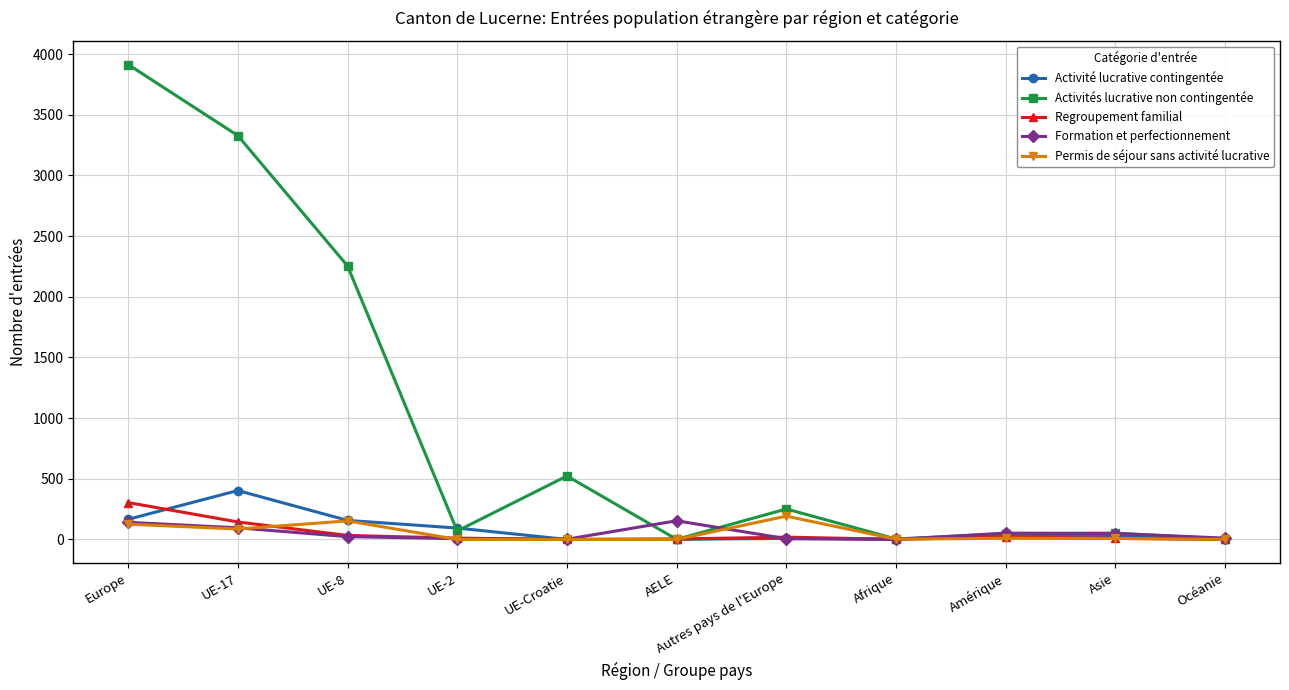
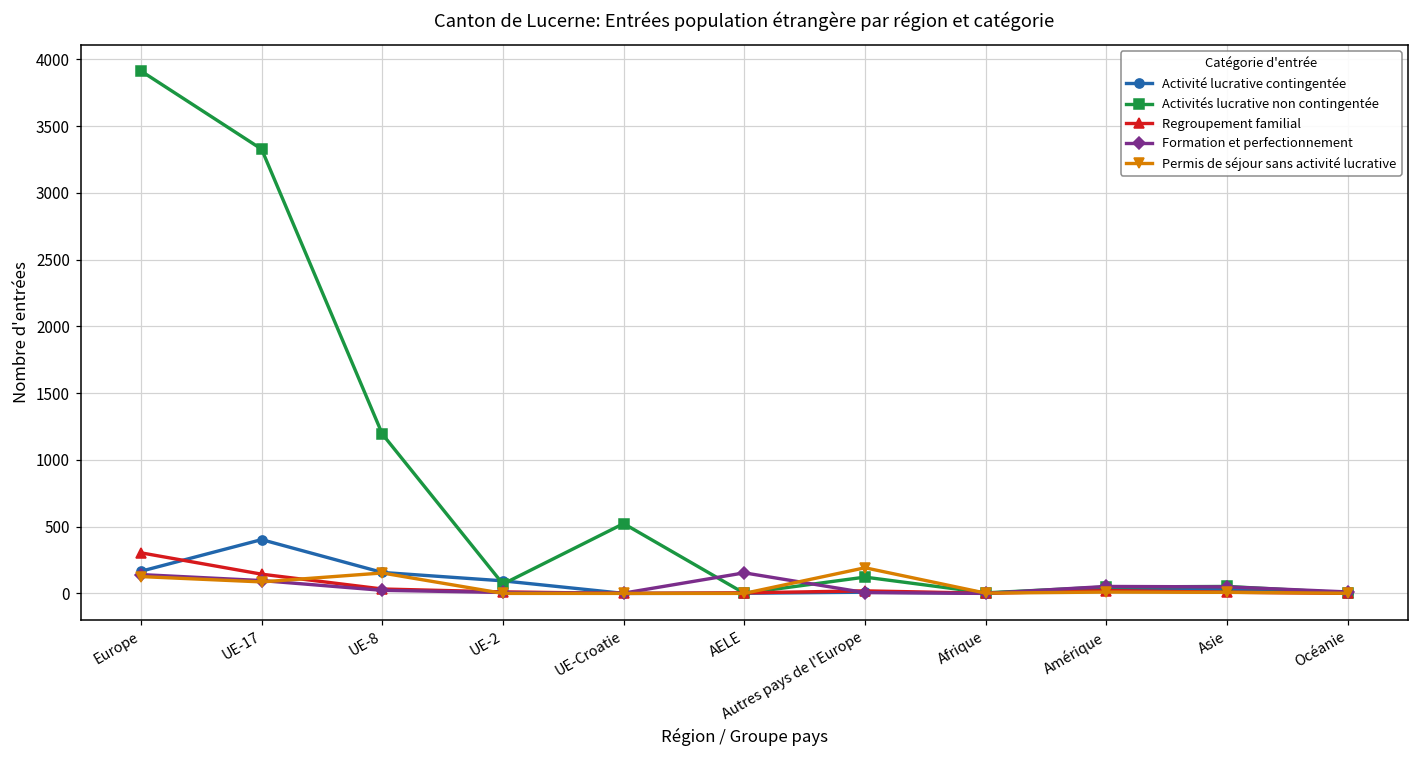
Activités lucrative non contingentée, UE-8: 2250 -> 1190
Activités lucrative non contingentée, Autres pays de l'Europe: 250 -> 120
